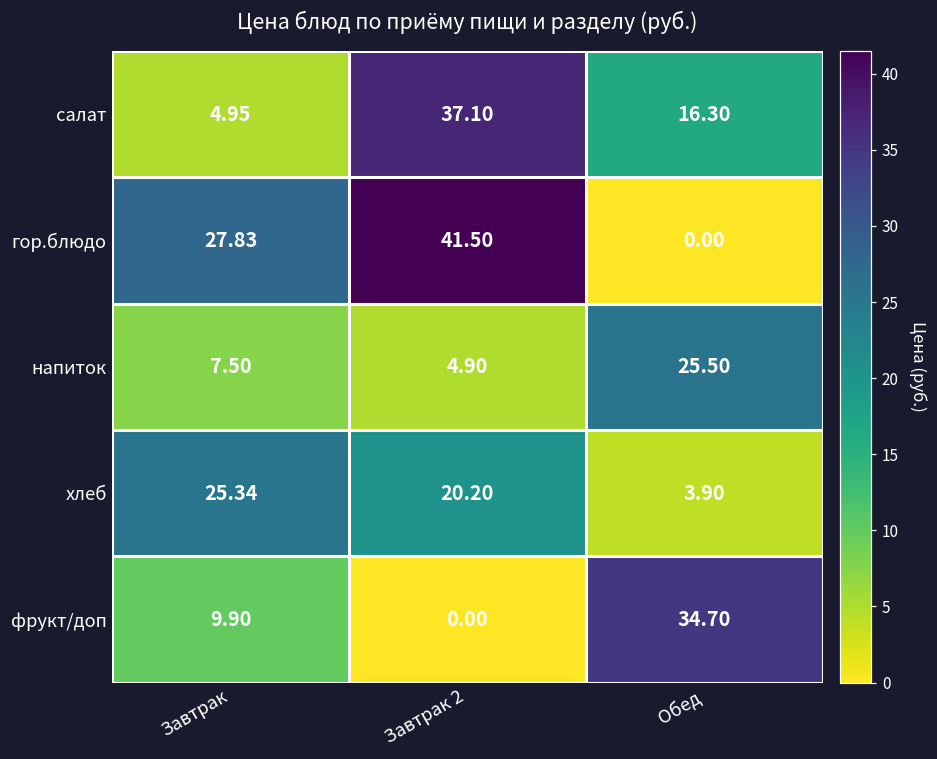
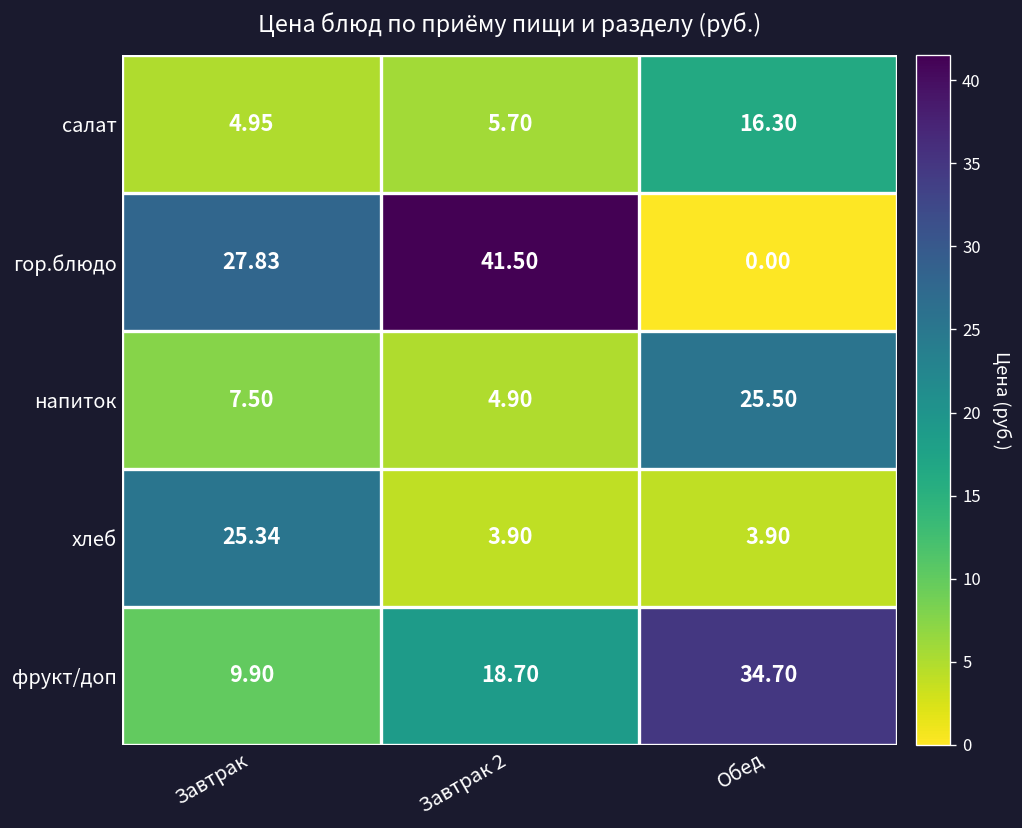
салат, Завтрак 2: 37.10 -> 5.70
хлеб, Завтрак 2: 20.20 -> 3.90
фрукт/доп, Завтрак 2: 0.00 -> 18.70
